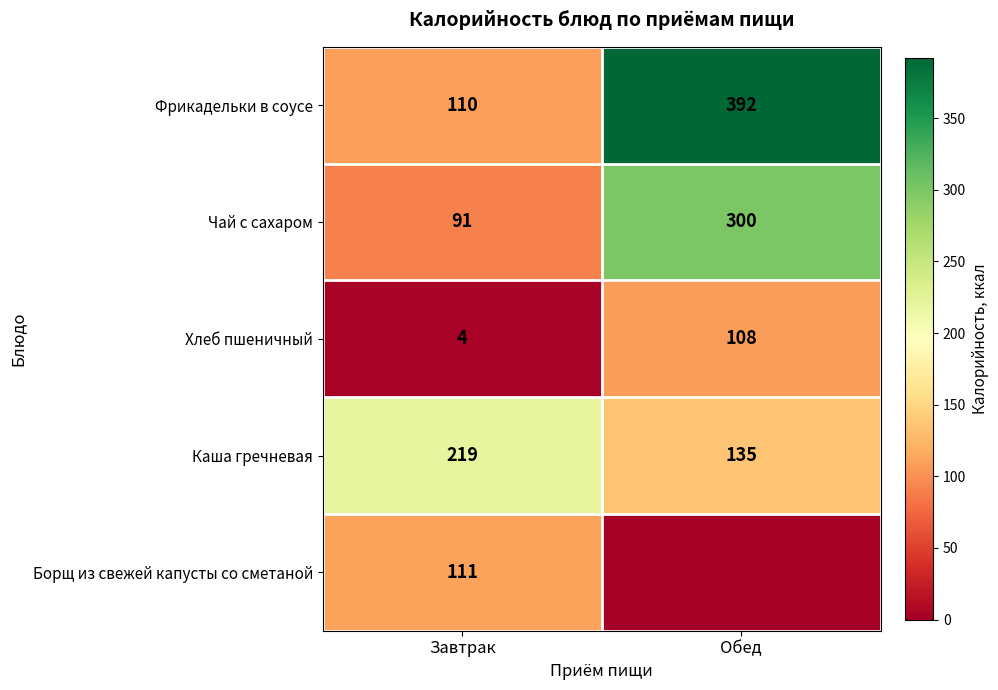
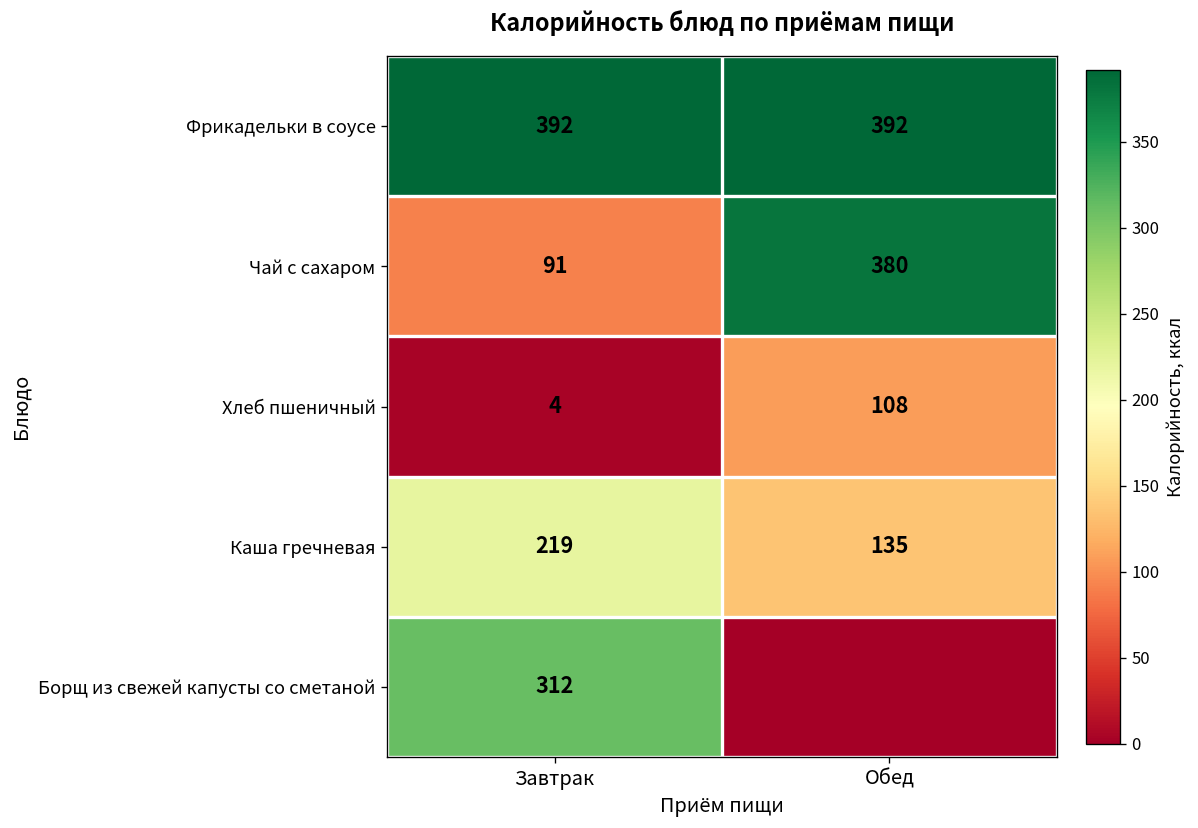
Фрикадельки в соусе, Завтрак: 110 -> 392
Чай с сахаром, Обед: 300 -> 380
Борщ из свежей капусты со сметаной, Завтрак: 111 -> 312
